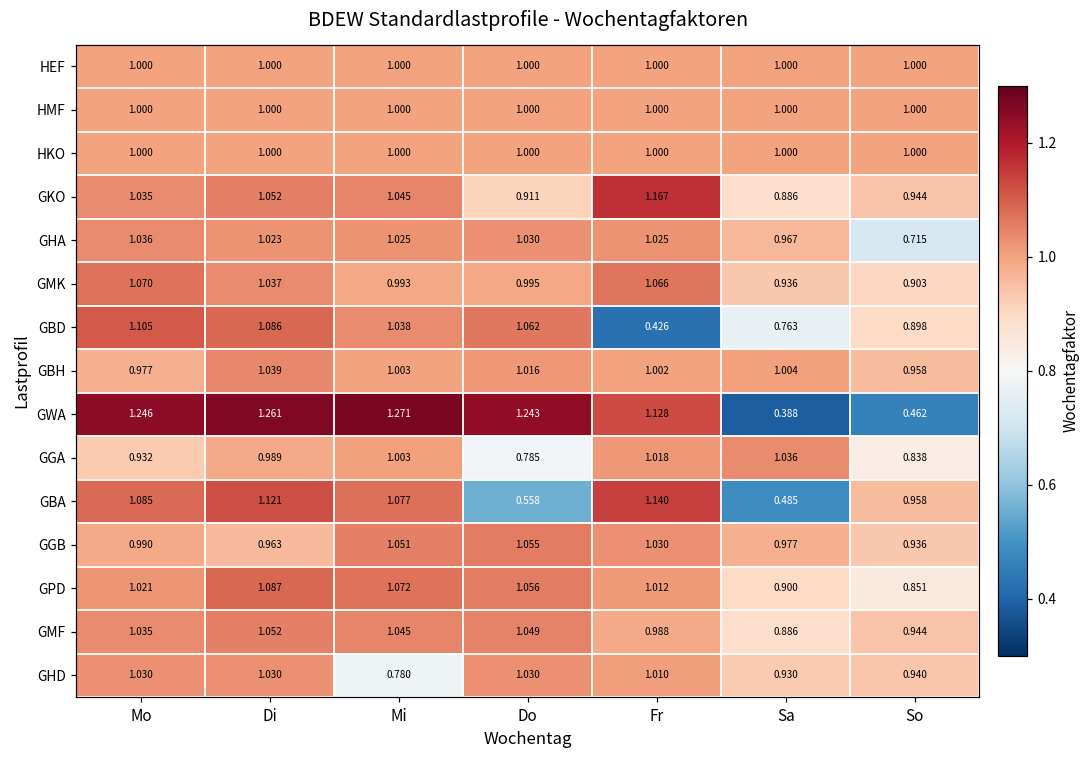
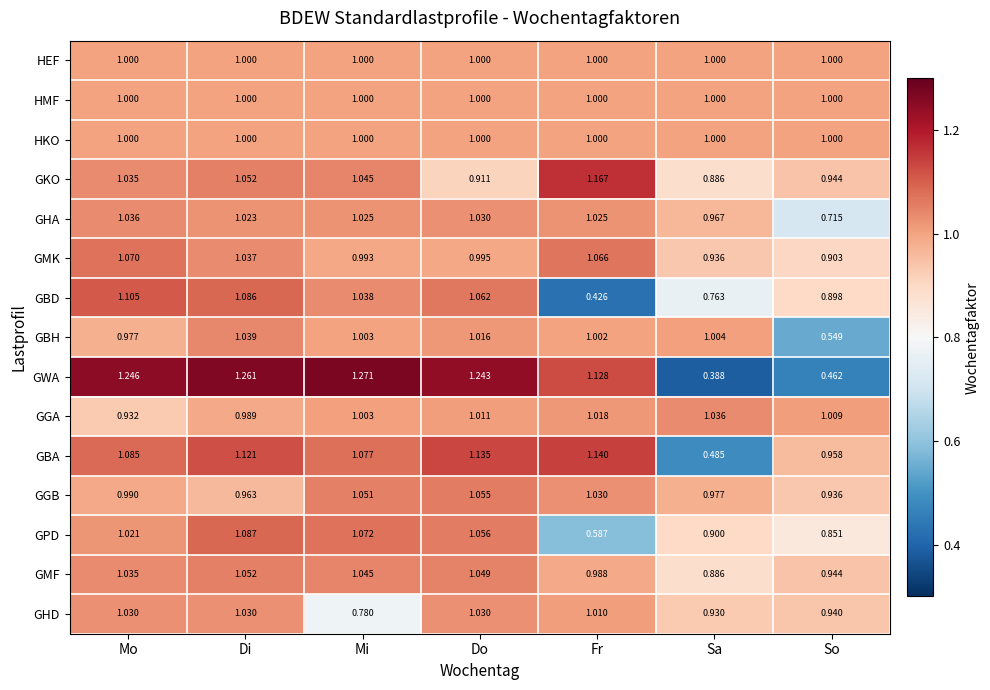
GBH, So: 0.958 -> 0.549
GGA, Do: 0.785 -> 1.011
GGA, So: 0.838 -> 1.009
GBA, Do: 0.558 -> 1.135
GPD, Fr: 1.012 -> 0.587
